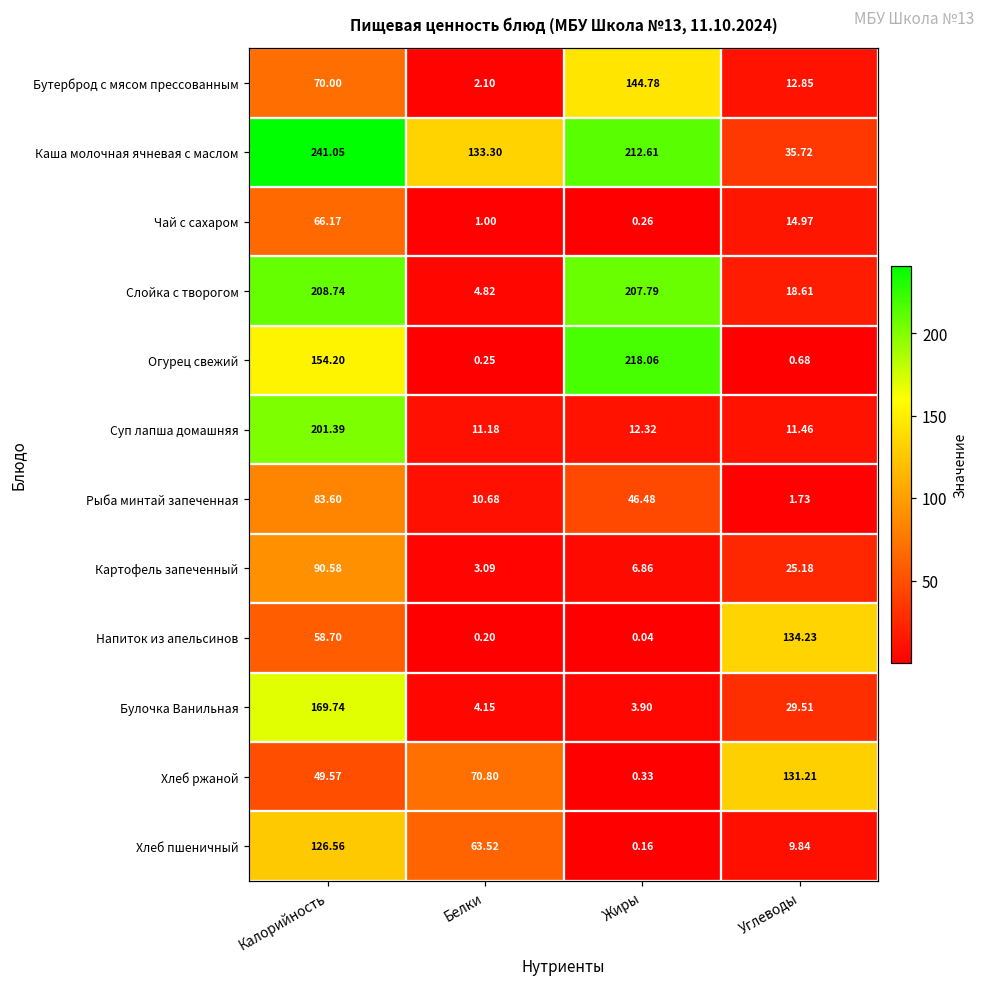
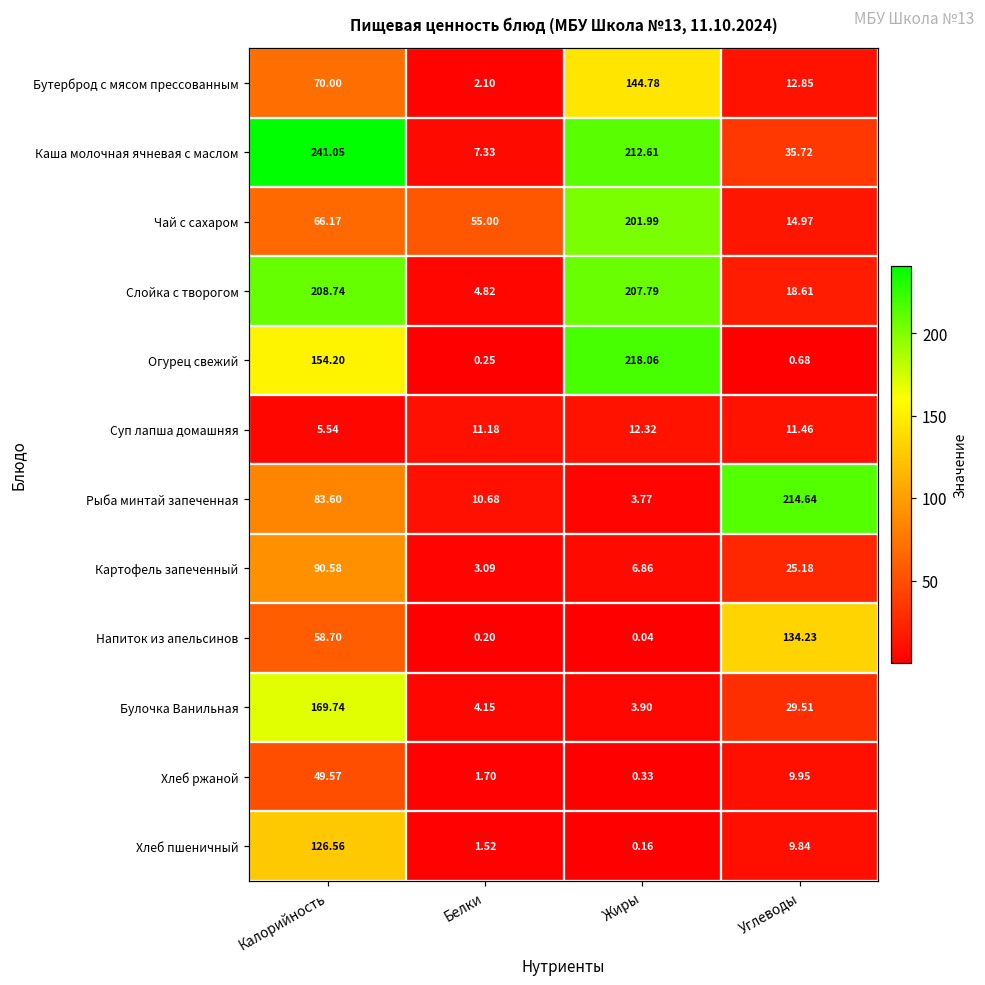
Каша молочная ячневая с маслом, Белки: 133.30 -> 7.33
Чай с сахаром, Белки: 1.00 -> 55.00
Чай с сахаром, Жиры: 0.26 -> 201.99
Суп лапша домашняя, Калорийность: 201.39 -> 5.54
Рыба минтай запеченная, Жиры: 46.48 -> 3.77
Рыба минтай запеченная, Углеводы: 1.73 -> 214.64
Хлеб ржаной, Белки: 70.80 -> 1.70
Хлеб ржаной, Углеводы: 131.21 -> 9.95
Хлеб пшеничный, Белки: 63.52 -> 1.52
